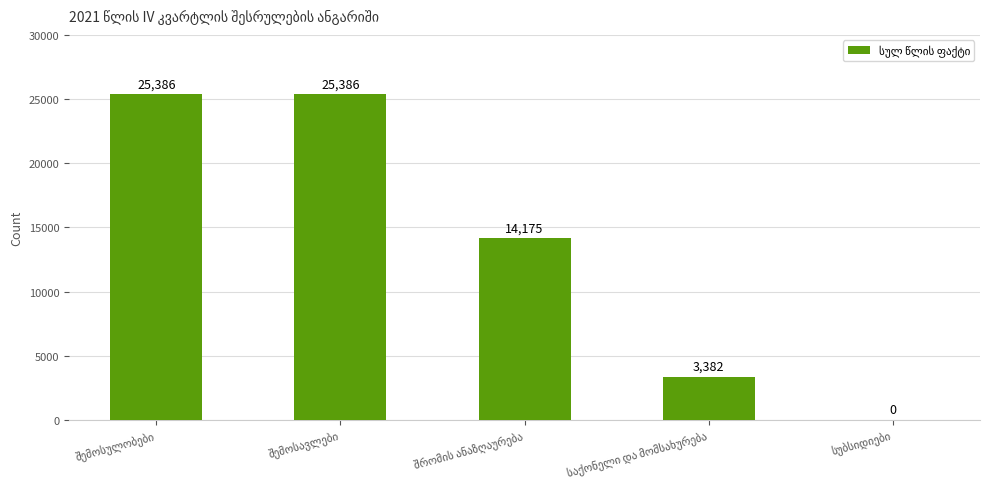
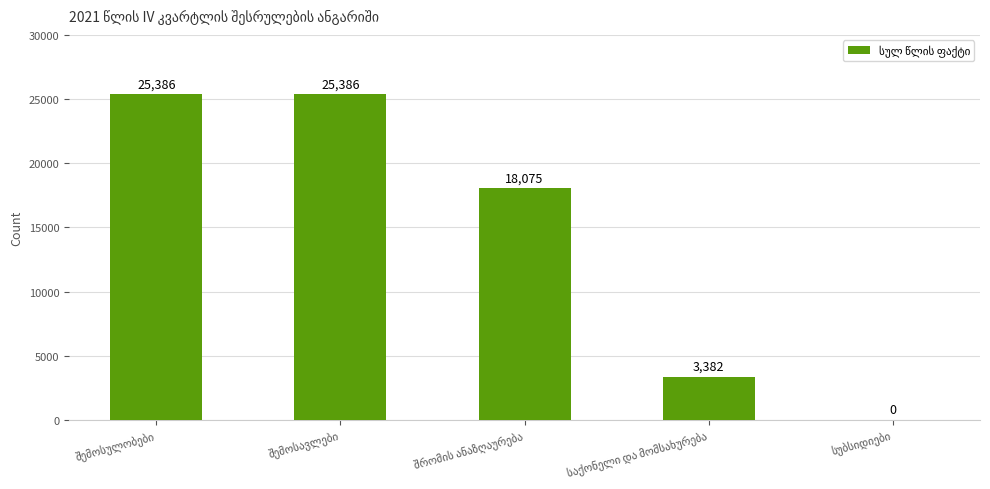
შრომის ანაზღაურება: 14,175 -> 18,075
